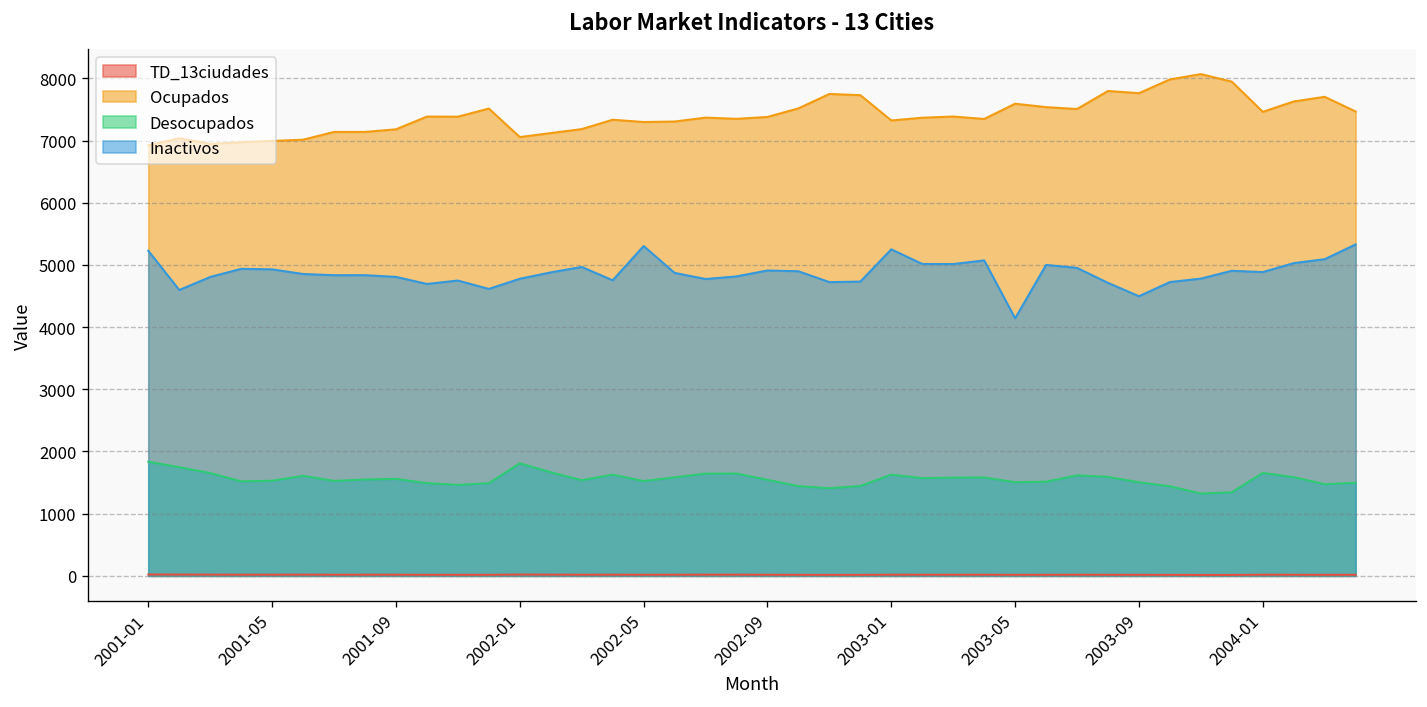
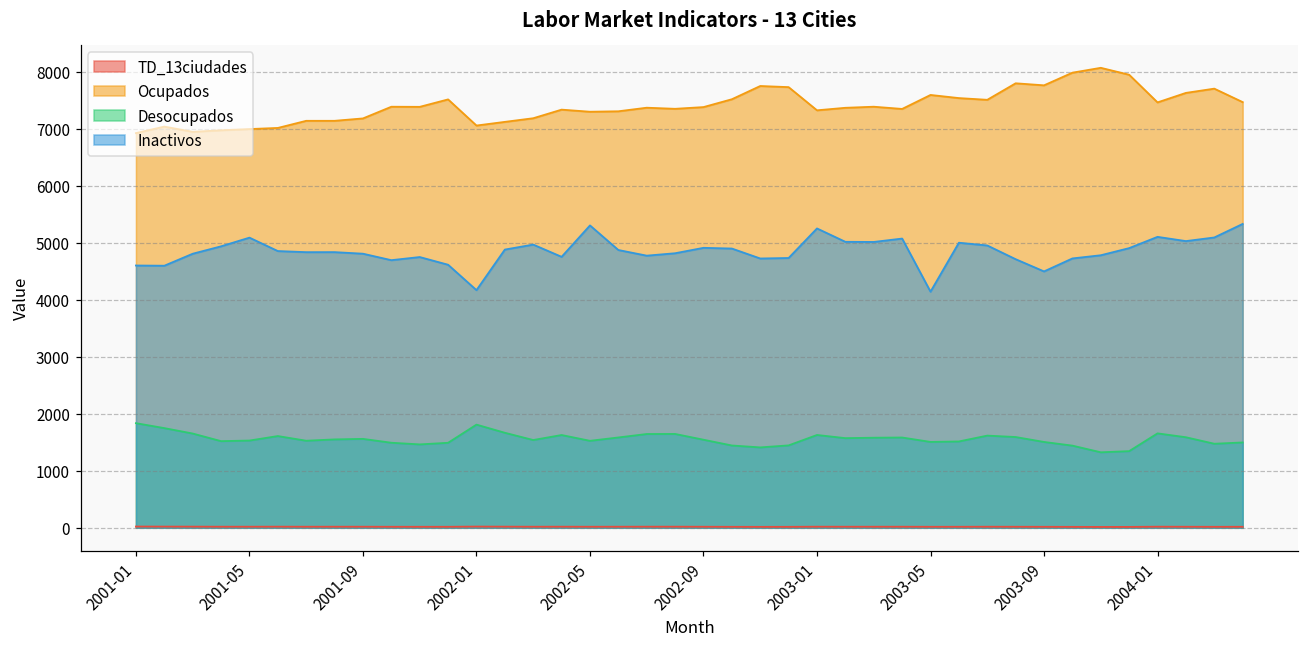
Inactivos, 2001-01: 5200 -> 4600
Inactivos, 2001-05: 4900 -> 5100
Inactivos, 2002-01: 4800 -> 4200
Inactivos, 2004-01: 4900 -> 5100
